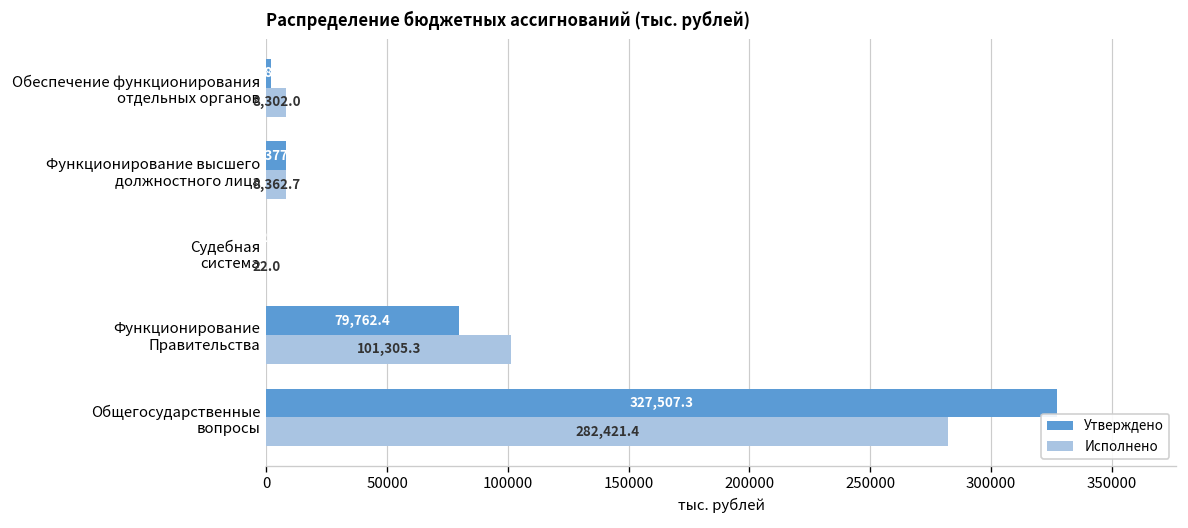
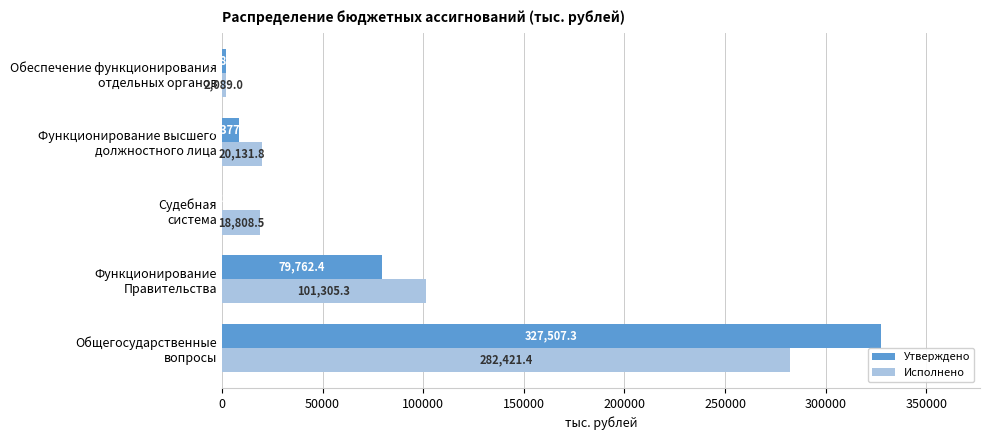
Исполнено, Обеспечение функционирования отдельных органов: 8,302.0 -> 2,089.0
Исполнено, Функционирование высшего должностного лица: 8,362.7 -> 20,131.8
Исполнено, Судебная система: 22.0 -> 18,808.5
